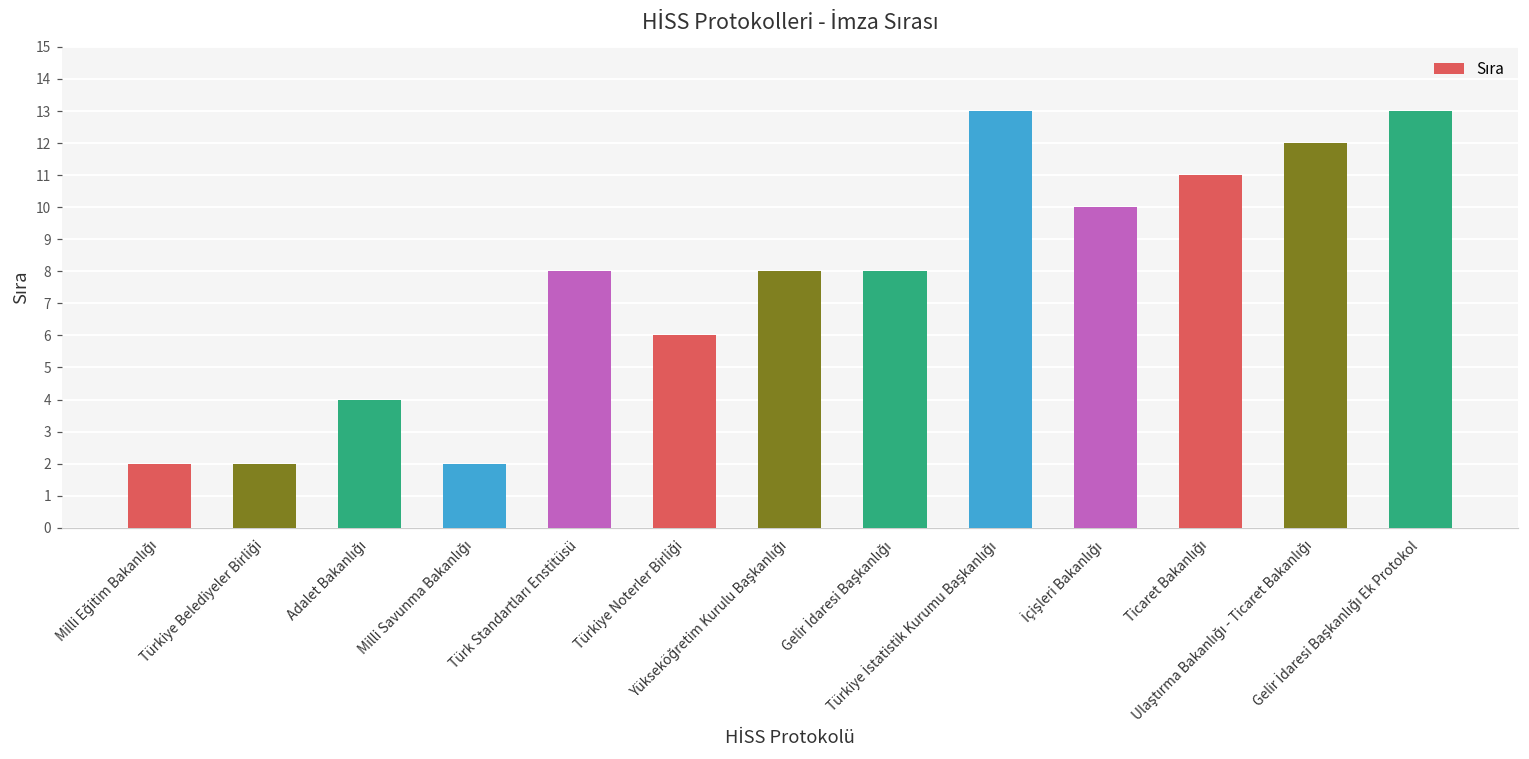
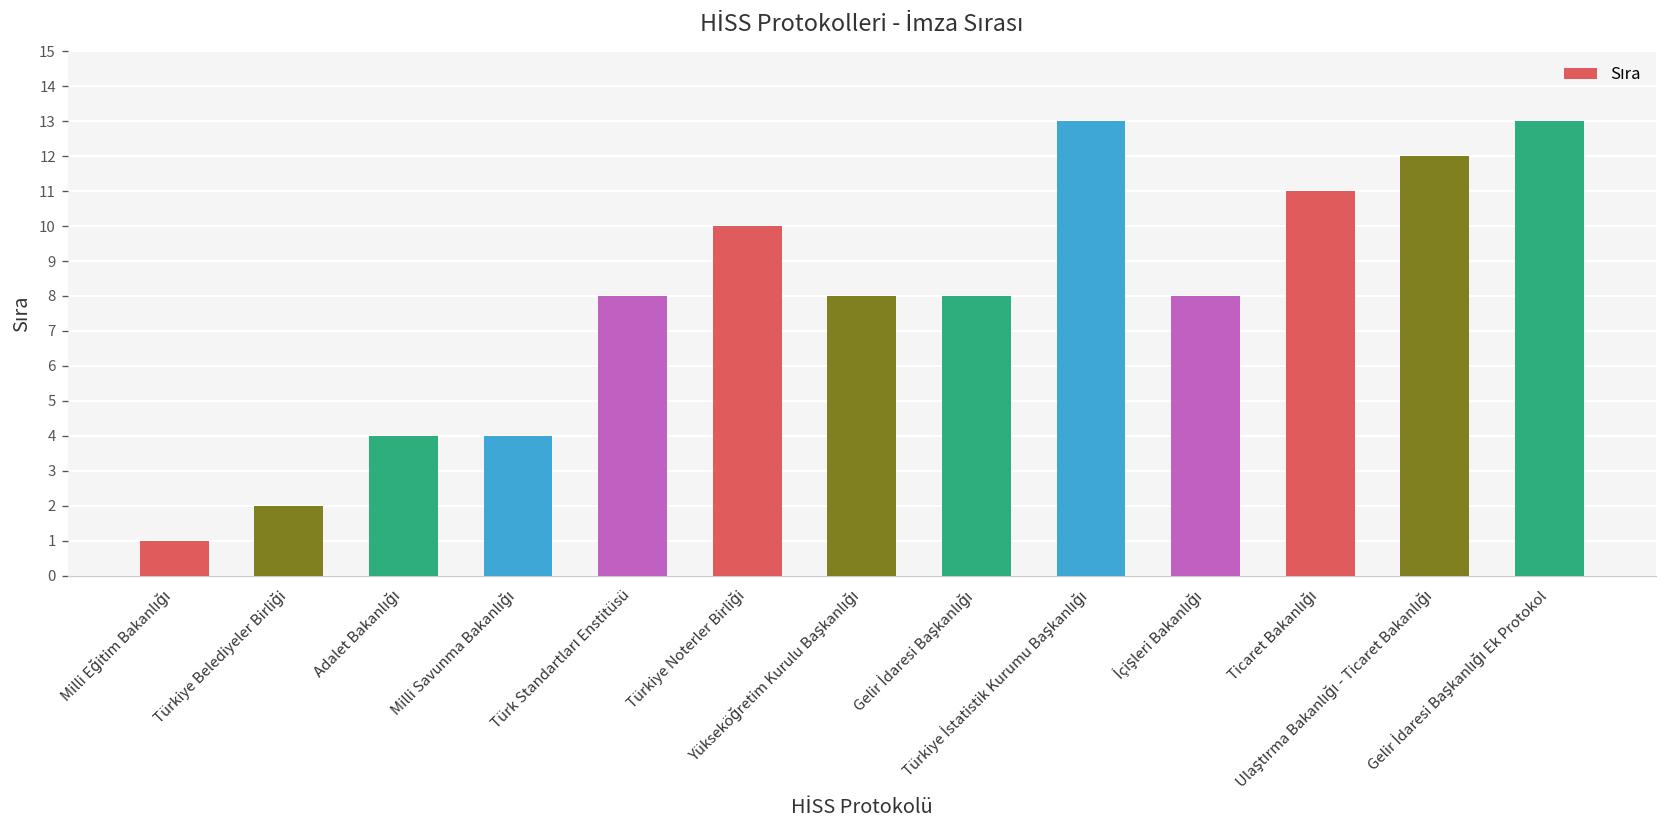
Milli Eğitim Bakanlığı: 2 -> 1
Milli Savunma Bakanlığı: 2 -> 4
Türkiye Noterler Birliği: 6 -> 10
İçişleri Bakanlığı: 10 -> 8
